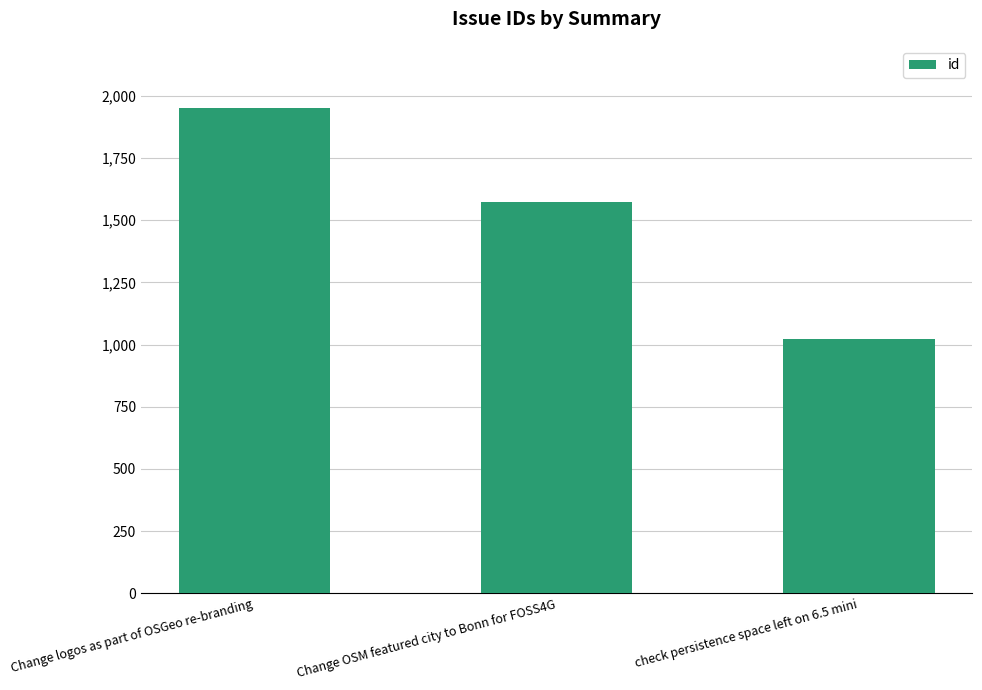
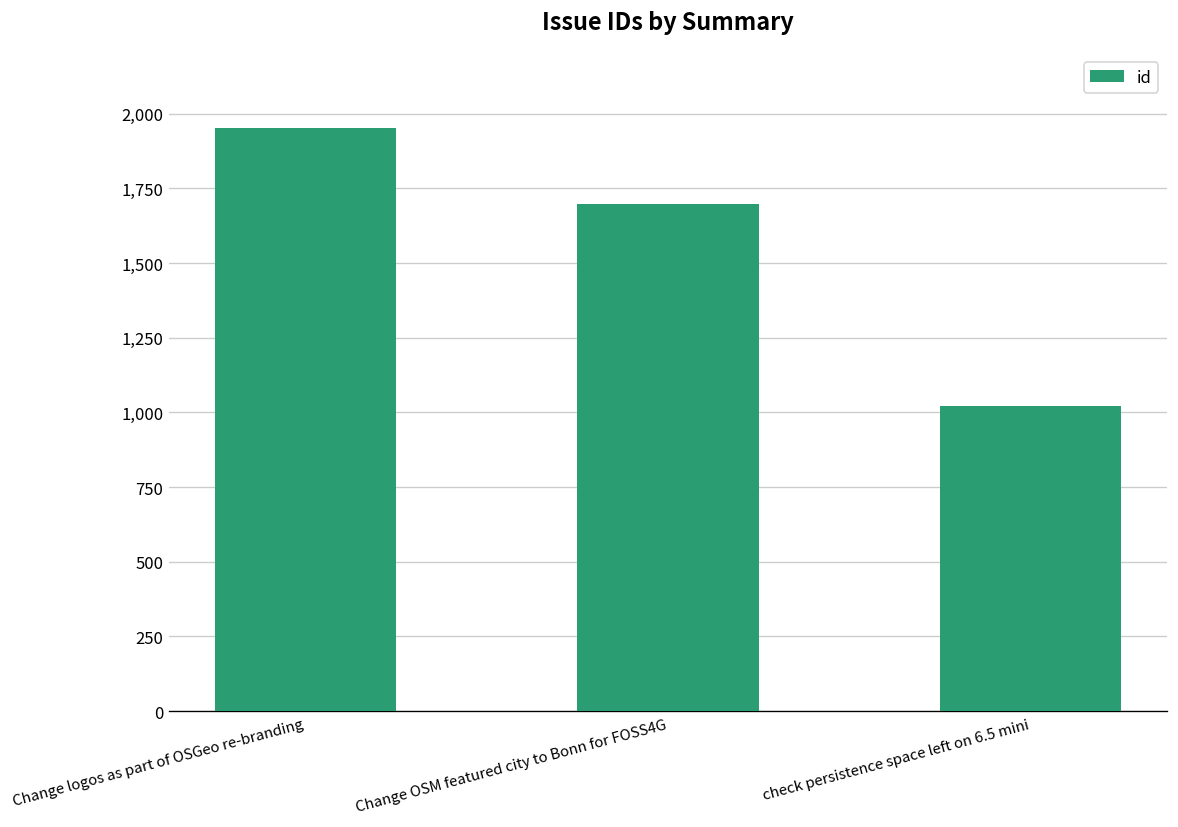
Change OSM featured city to Bonn for FOSS4G: 1,570 -> 1,700
